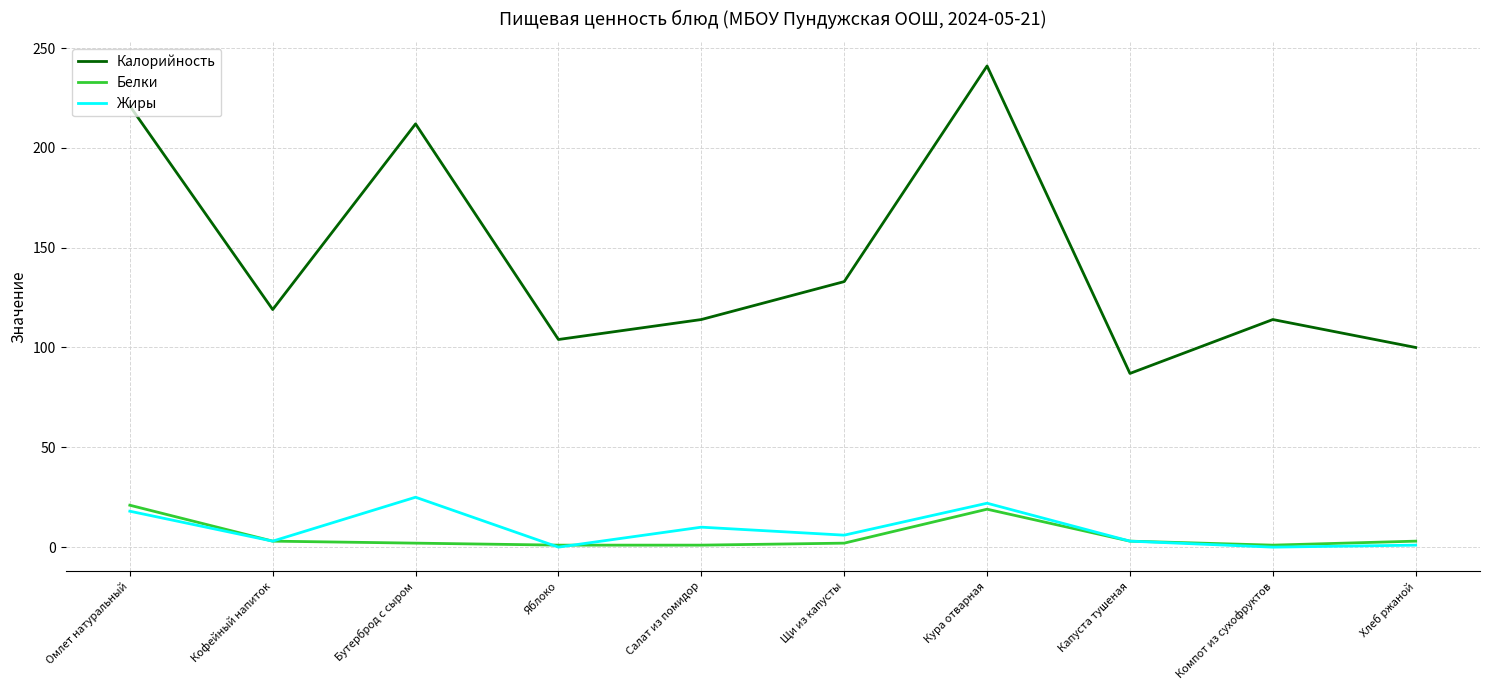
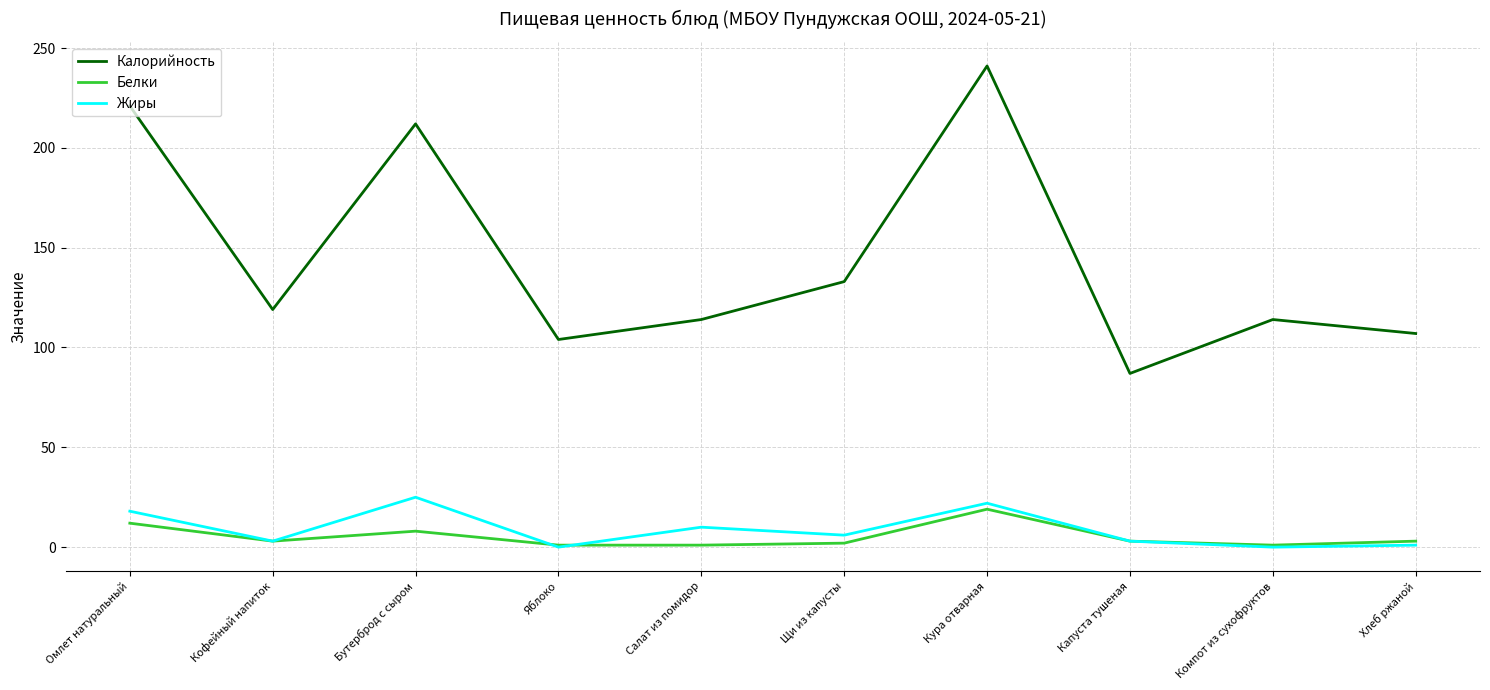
Белки, Омлет натуральный: 21 -> 12
Белки, Бутерброд с сыром: 2 -> 8
Калорийность, Хлеб ржаной: 100 -> 107
